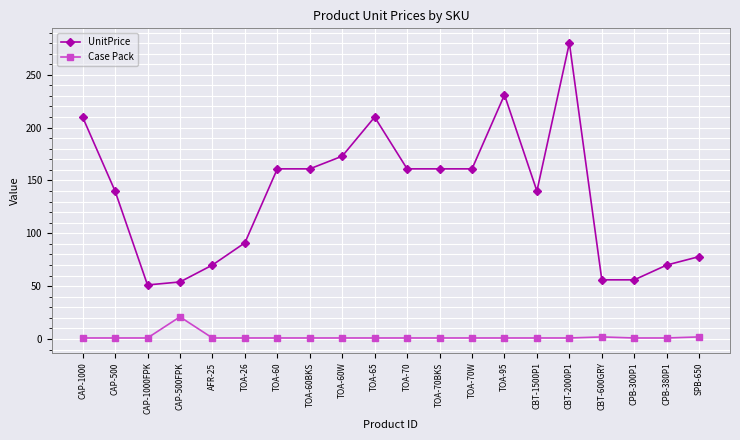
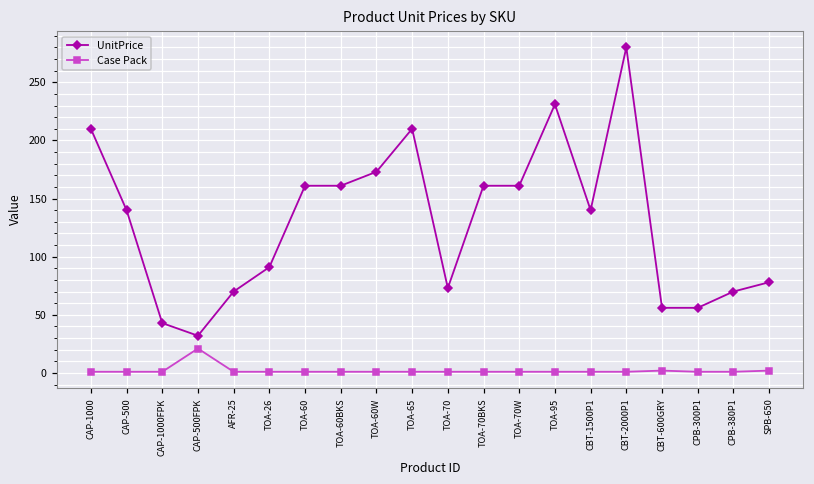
UnitPrice, CAP-1000FPK: 51 -> 43
UnitPrice, CAP-500FPK: 54 -> 32
UnitPrice, TOA-70: 161 -> 73
